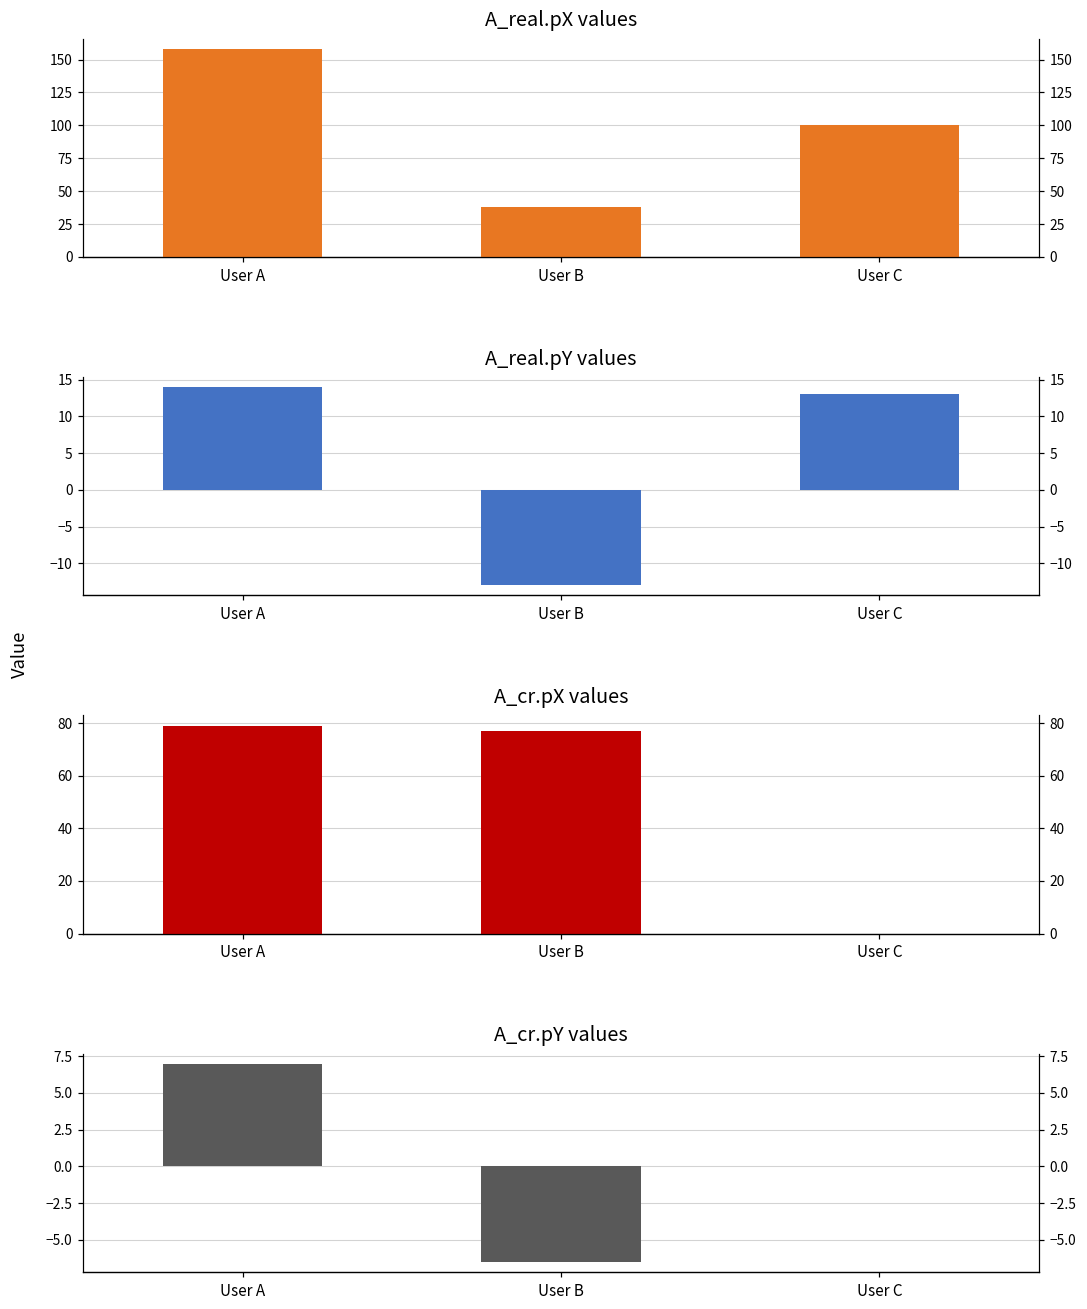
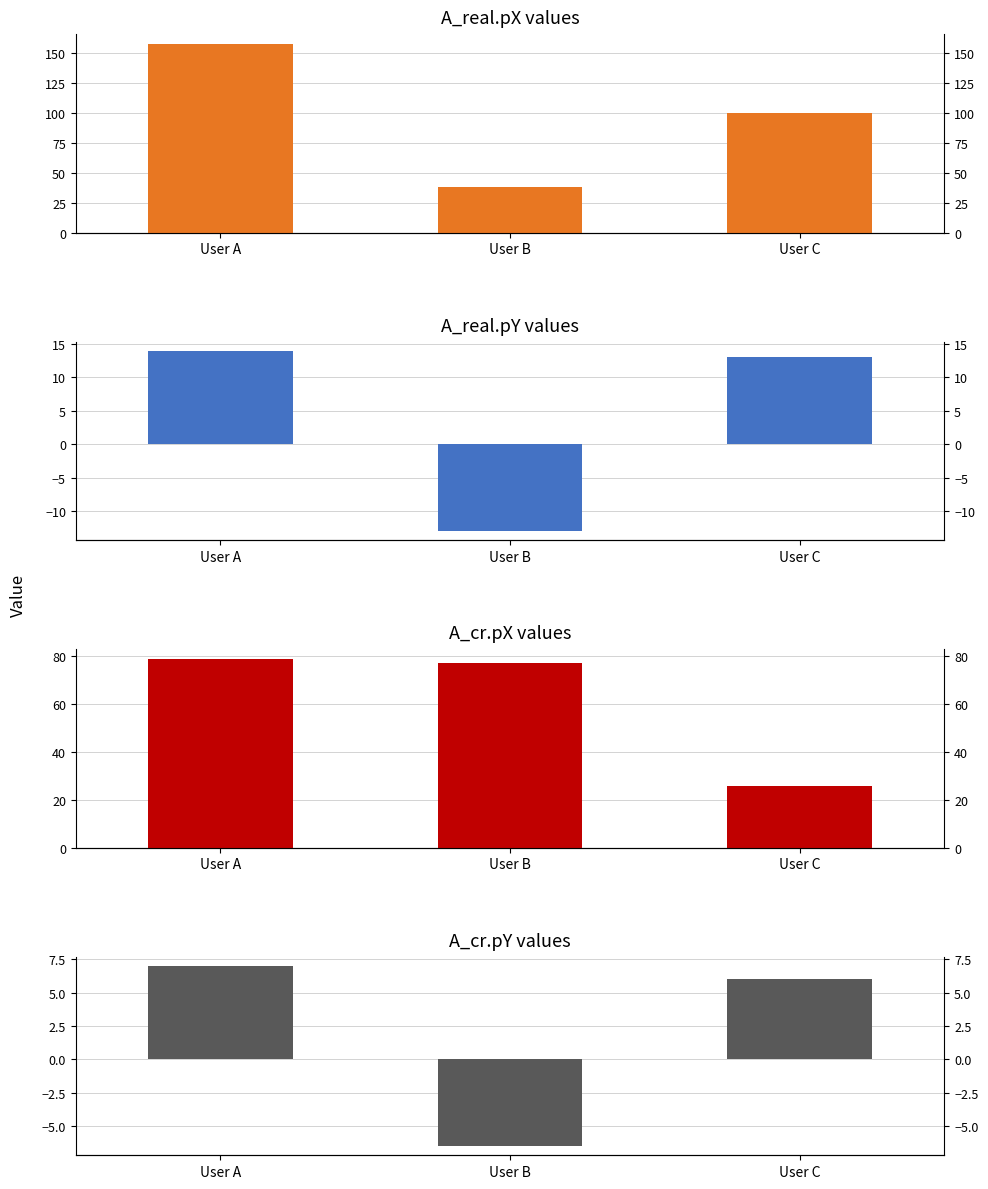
A_cr.pX values, User C: 0 -> 26
A_cr.pY values, User C: 0 -> 6
